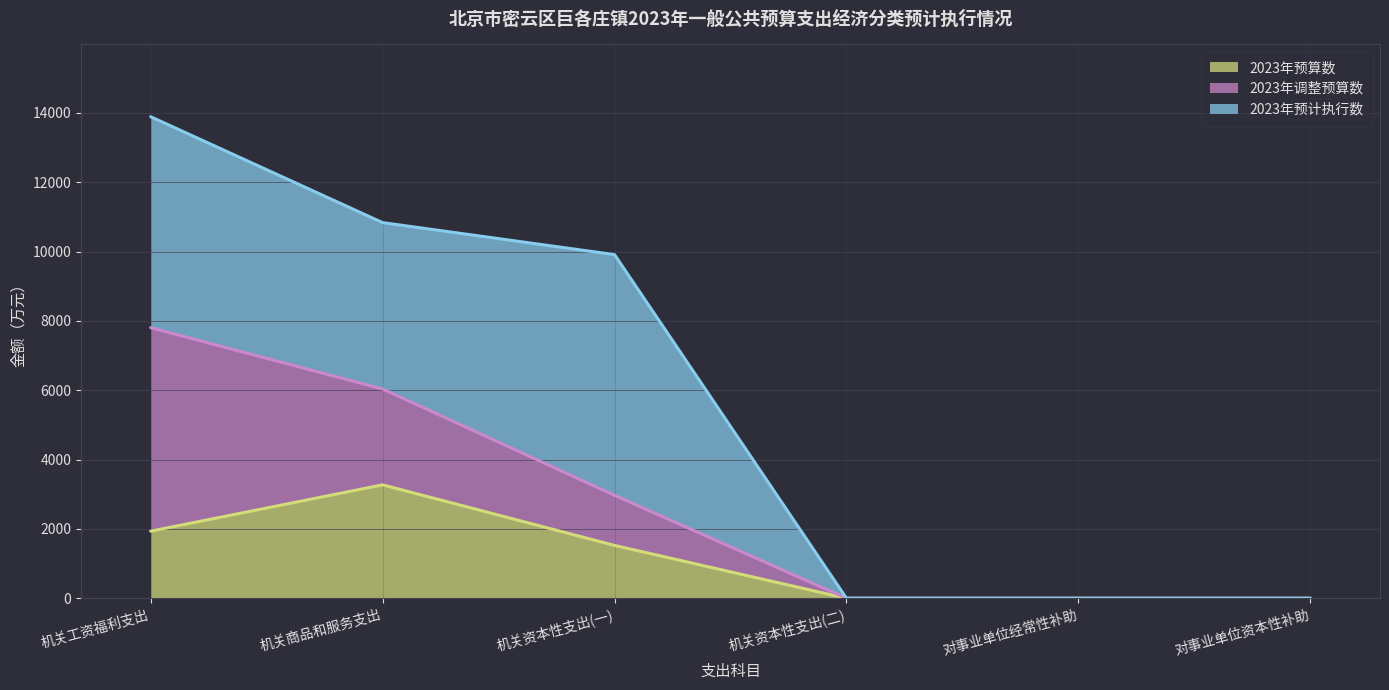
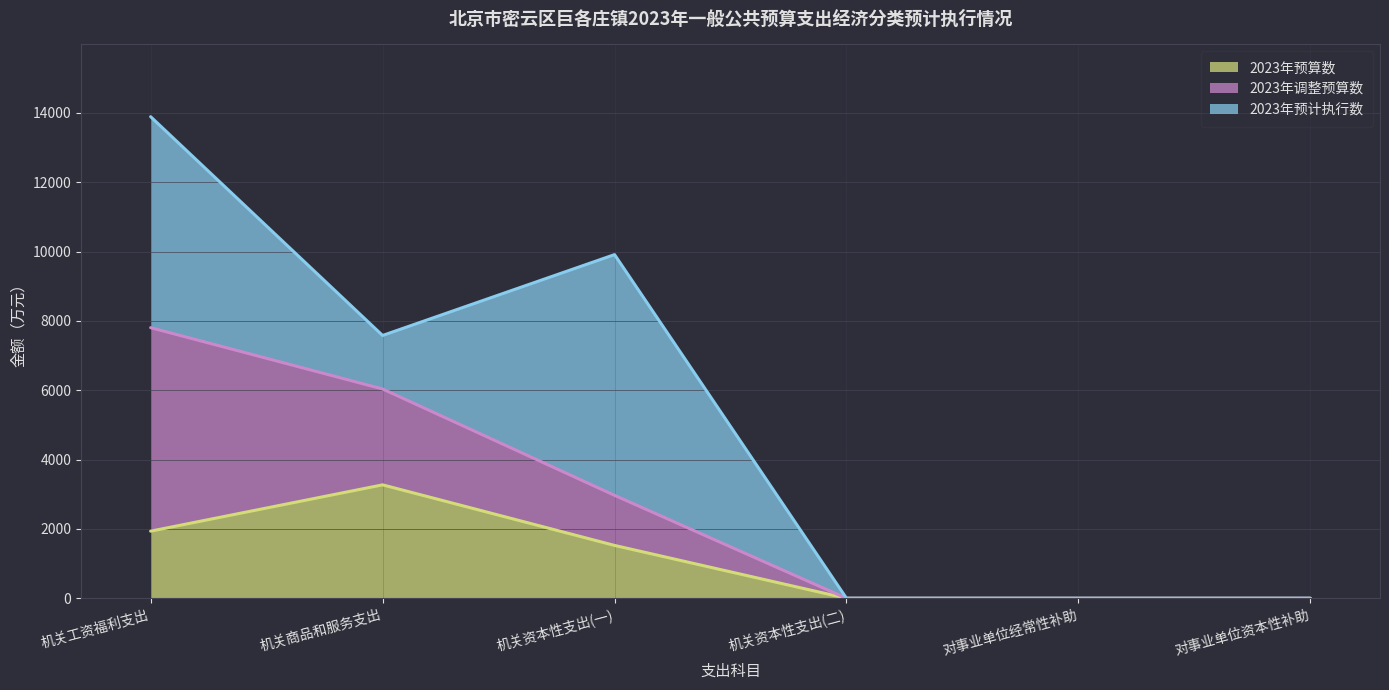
2023年预计执行数, 机关商品和服务支出: 4800 -> 1500
